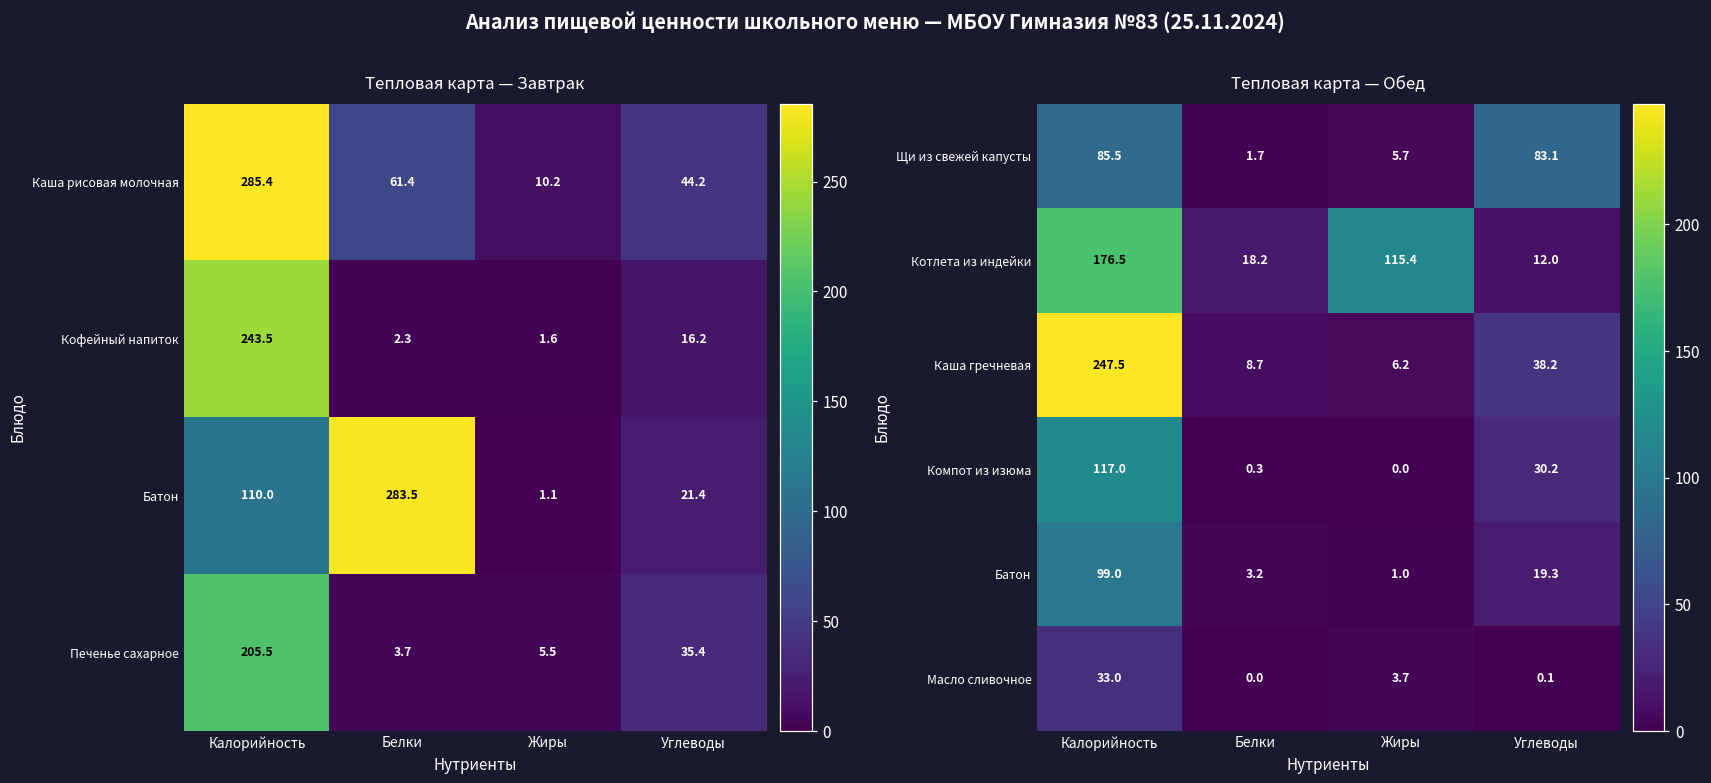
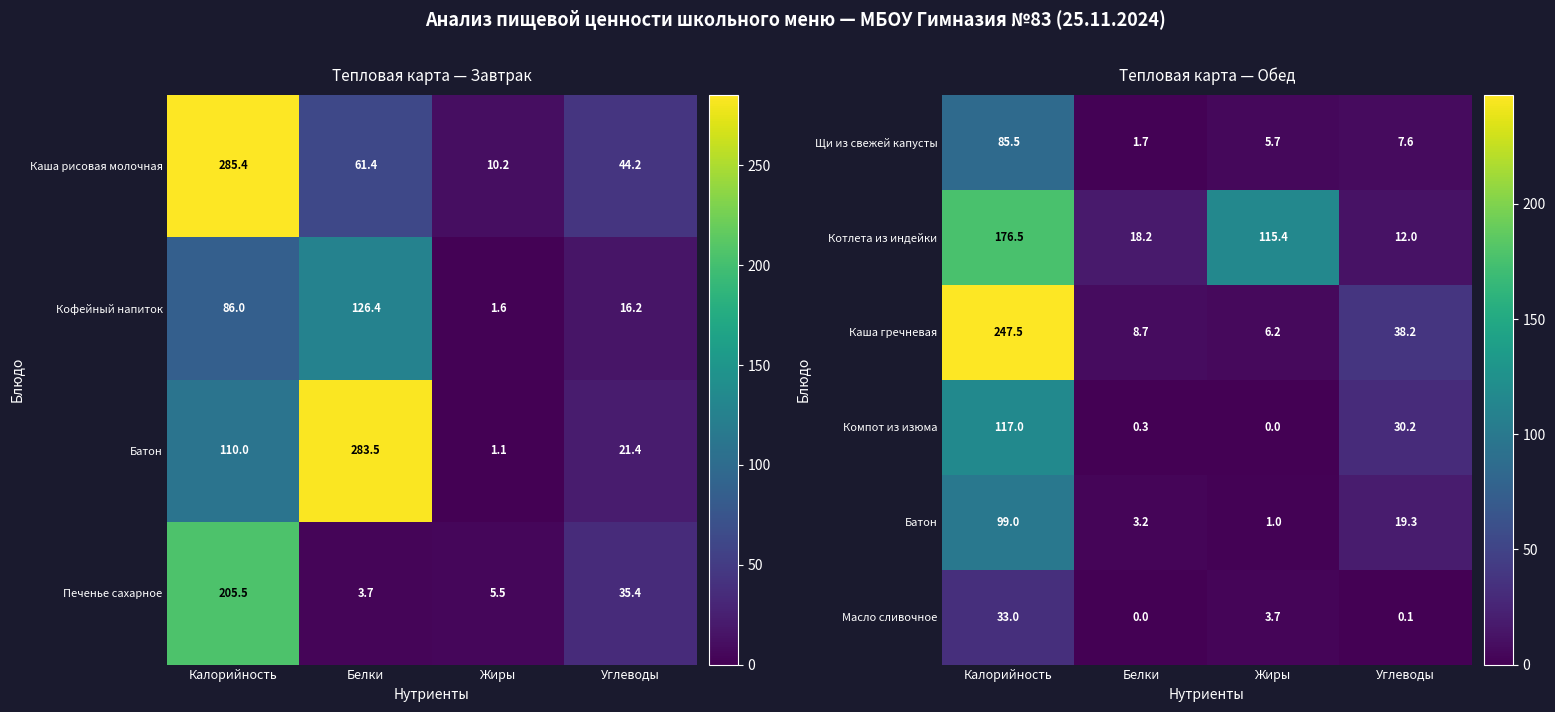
Тепловая карта — Завтрак, Кофейный напиток, Калорийность: 243.5 -> 86.0
Тепловая карта — Завтрак, Кофейный напиток, Белки: 2.3 -> 126.4
Тепловая карта — Обед, Щи из свежей капусты, Углеводы: 83.1 -> 7.6
